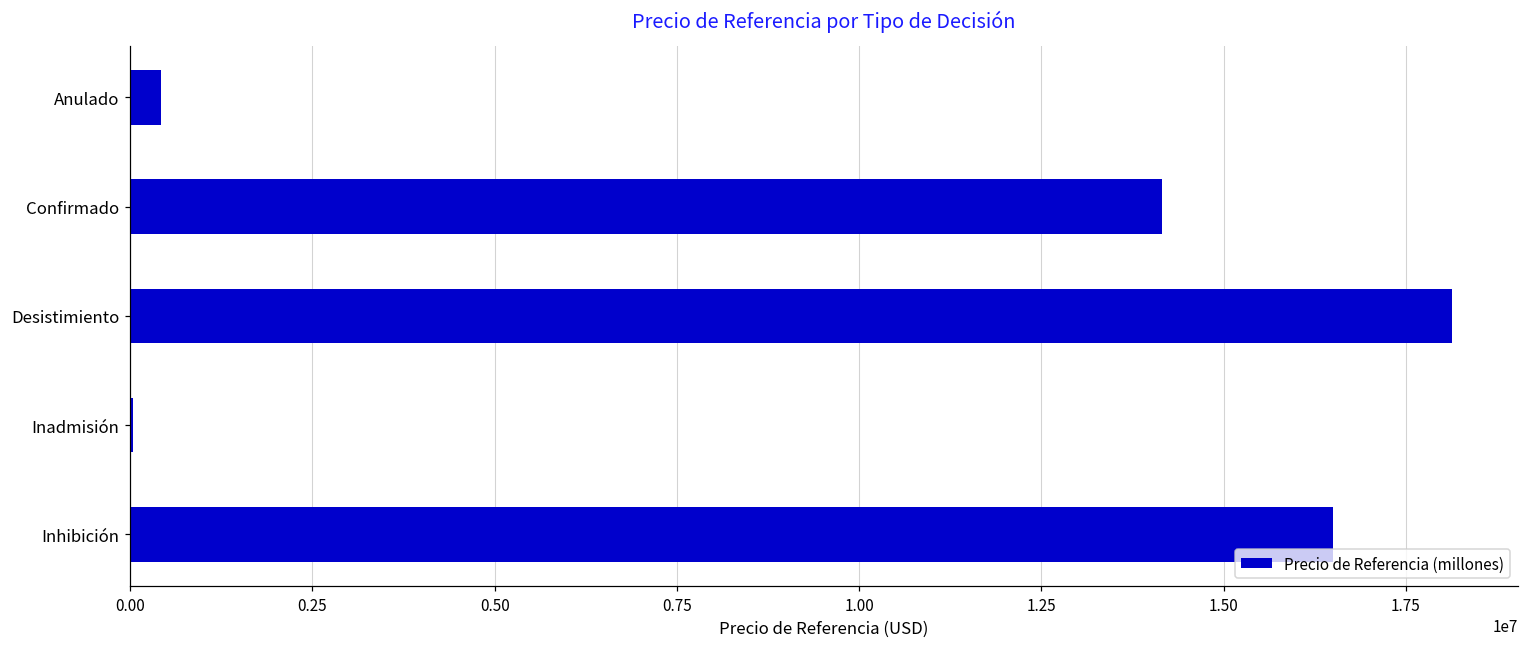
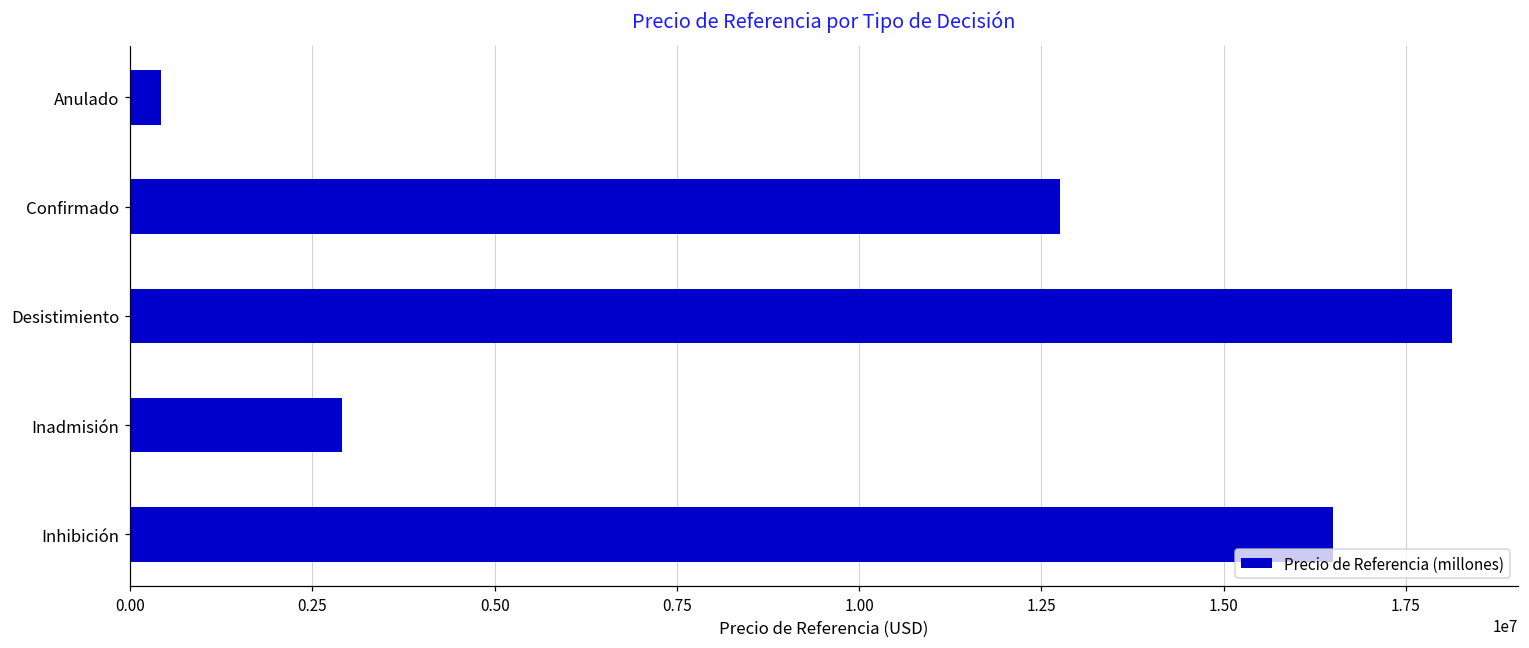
Confirmado: 14200000 -> 12800000
Inadmisión: 0 -> 2900000
